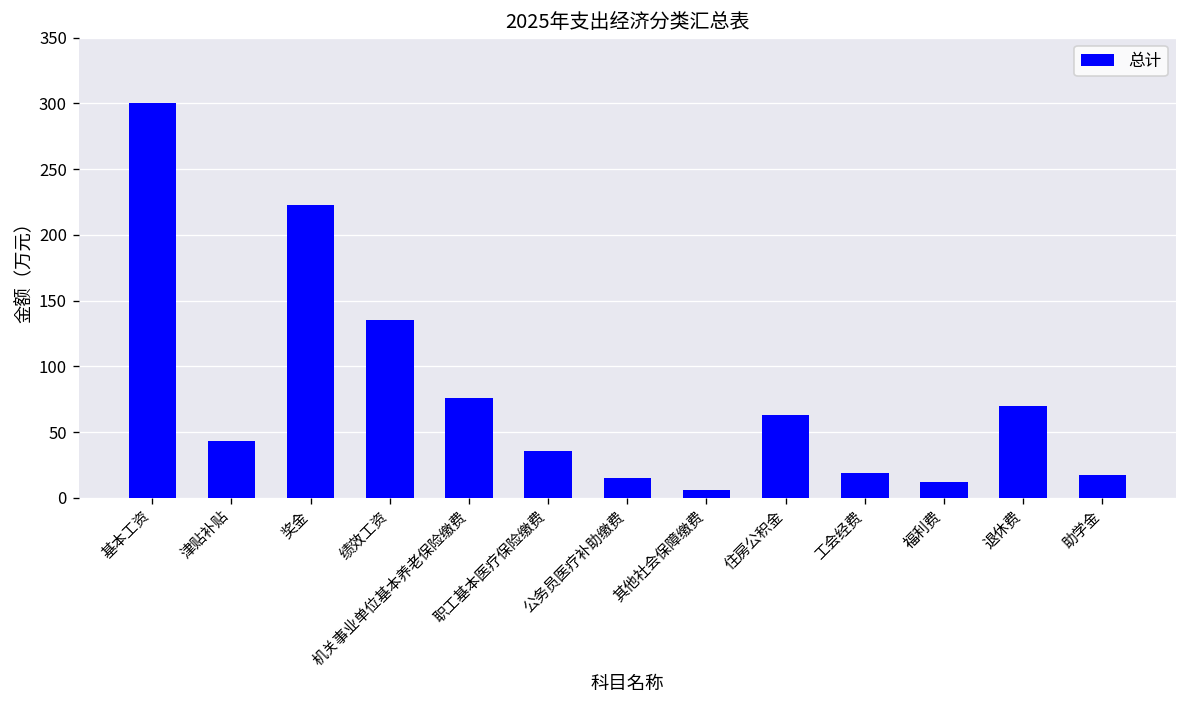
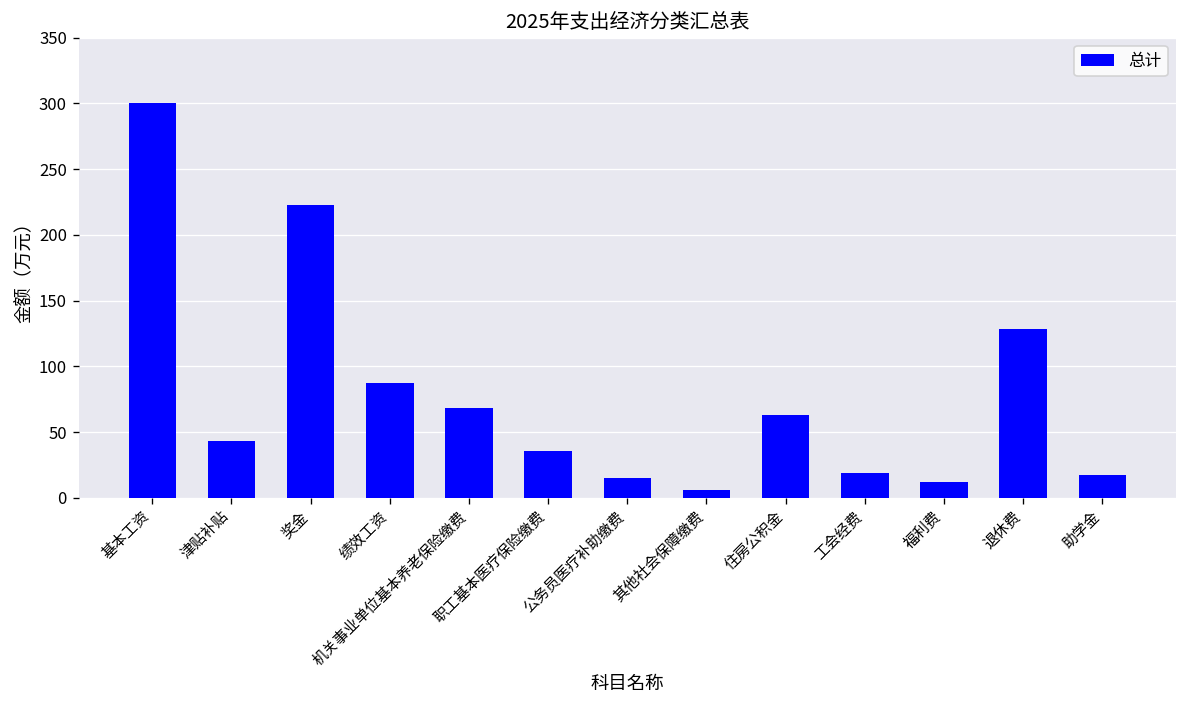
绩效工资: 135 -> 88
机关事业单位基本养老保险缴费: 76 -> 68
退休费: 70 -> 129
